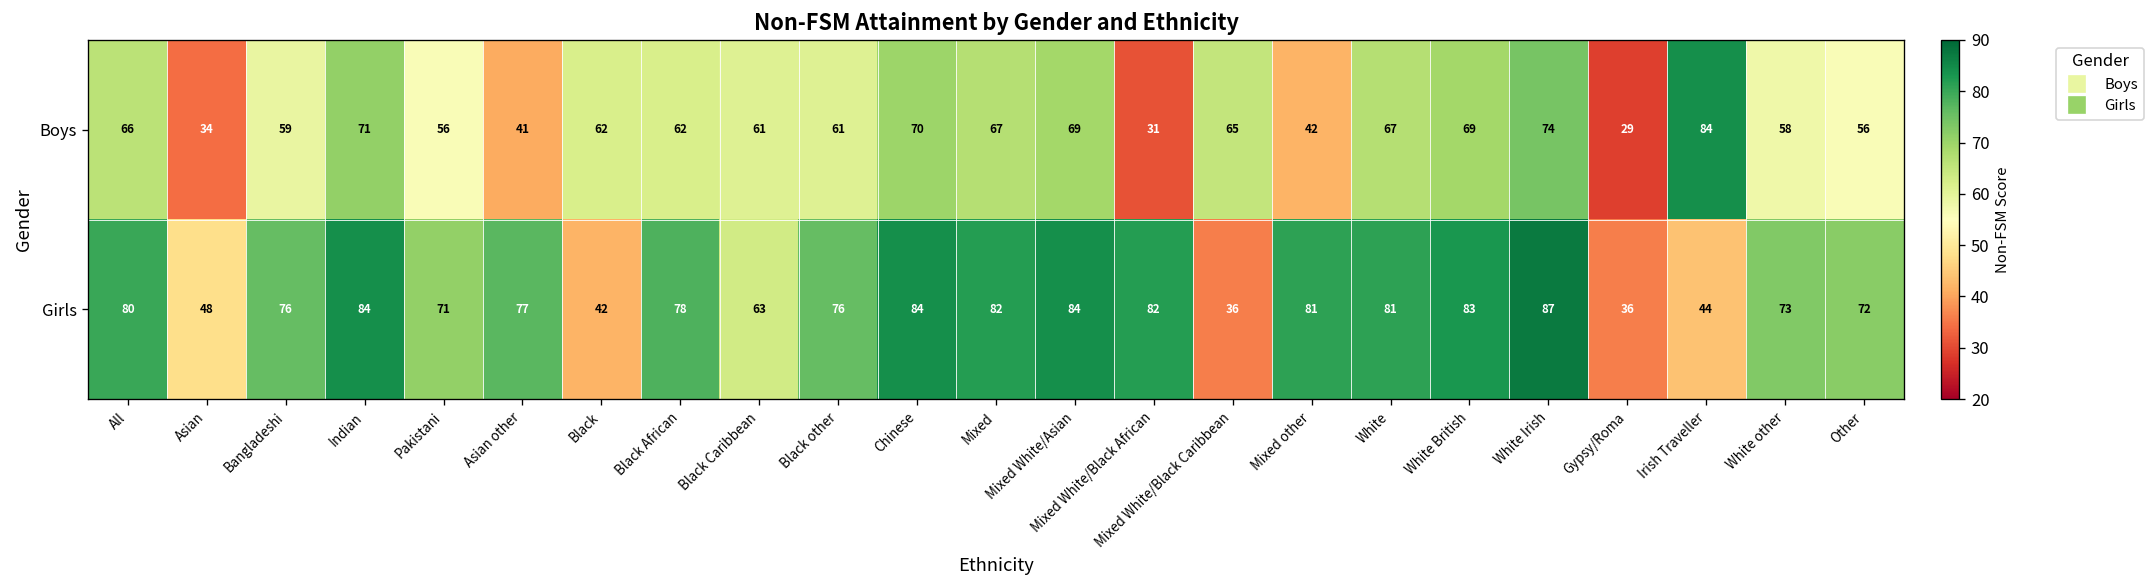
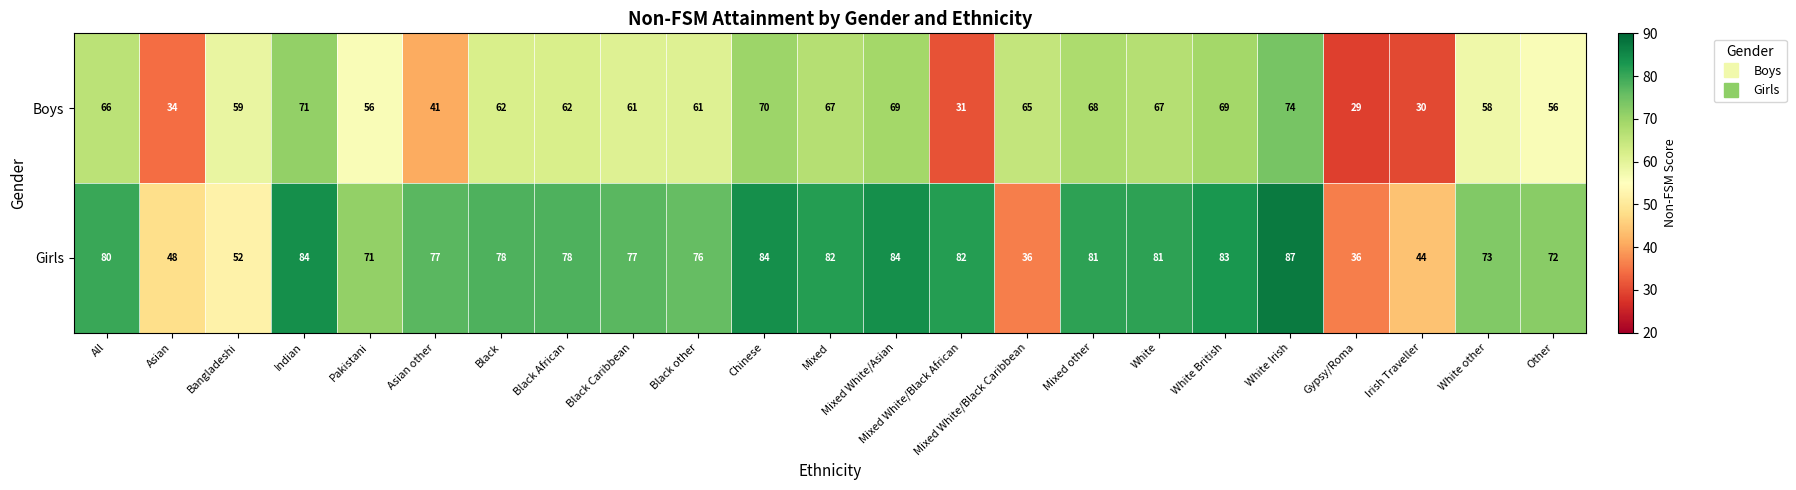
Boys, Mixed other: 42 -> 68
Boys, Irish Traveller: 84 -> 30
Girls, Bangladeshi: 76 -> 52
Girls, Black: 42 -> 78
Girls, Black Caribbean: 63 -> 77
